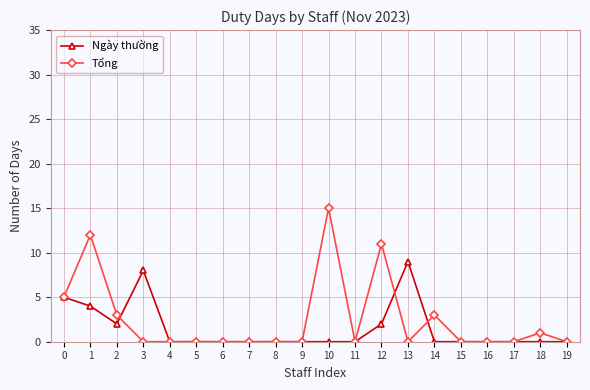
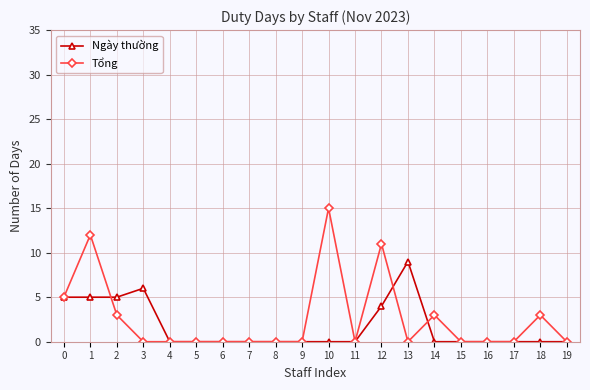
Ngày thường, 1: 4 -> 5
Ngày thường, 2: 2 -> 5
Ngày thường, 3: 8 -> 6
Ngày thường, 12: 2 -> 4
Tổng, 18: 1 -> 3
